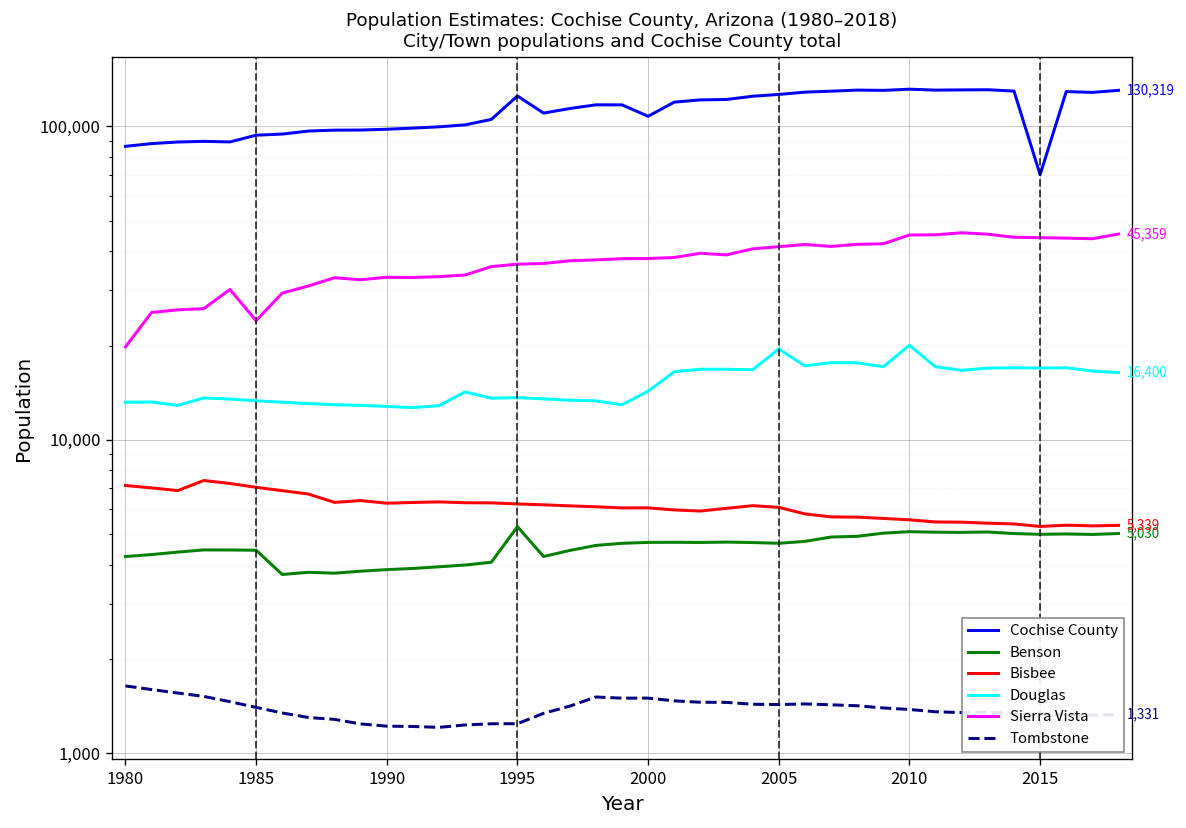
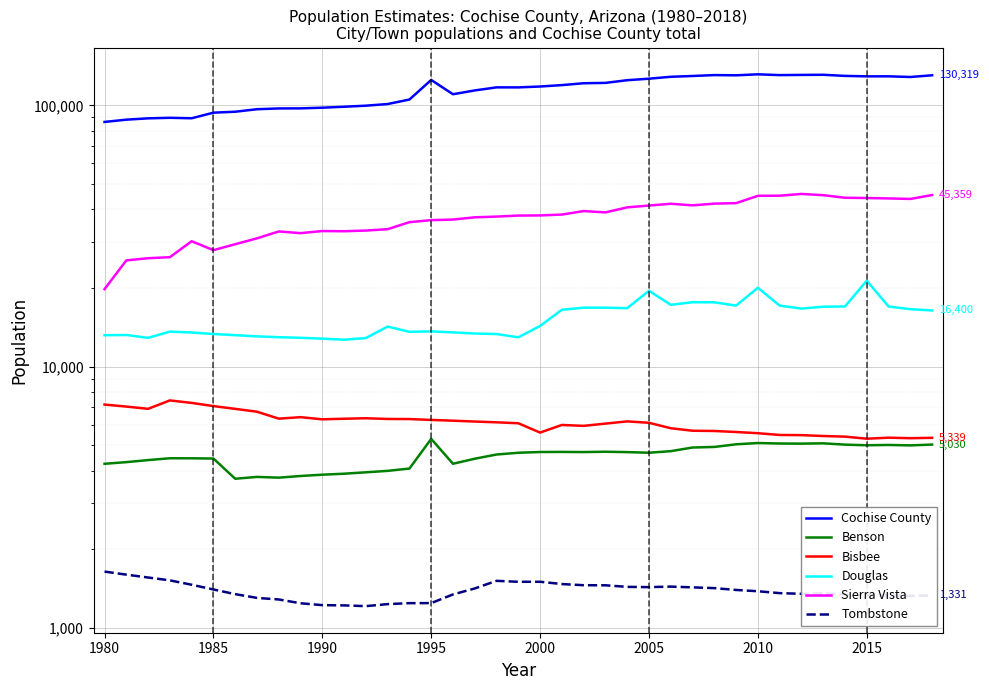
Sierra Vista, 1985: 24,000 -> 28,000
Cochise County, 2000: 108,000 -> 120,000
Bisbee, 2000: 6,100 -> 5,600
Cochise County, 2015: 70,000 -> 130,000
Douglas, 2015: 17,000 -> 21,000
